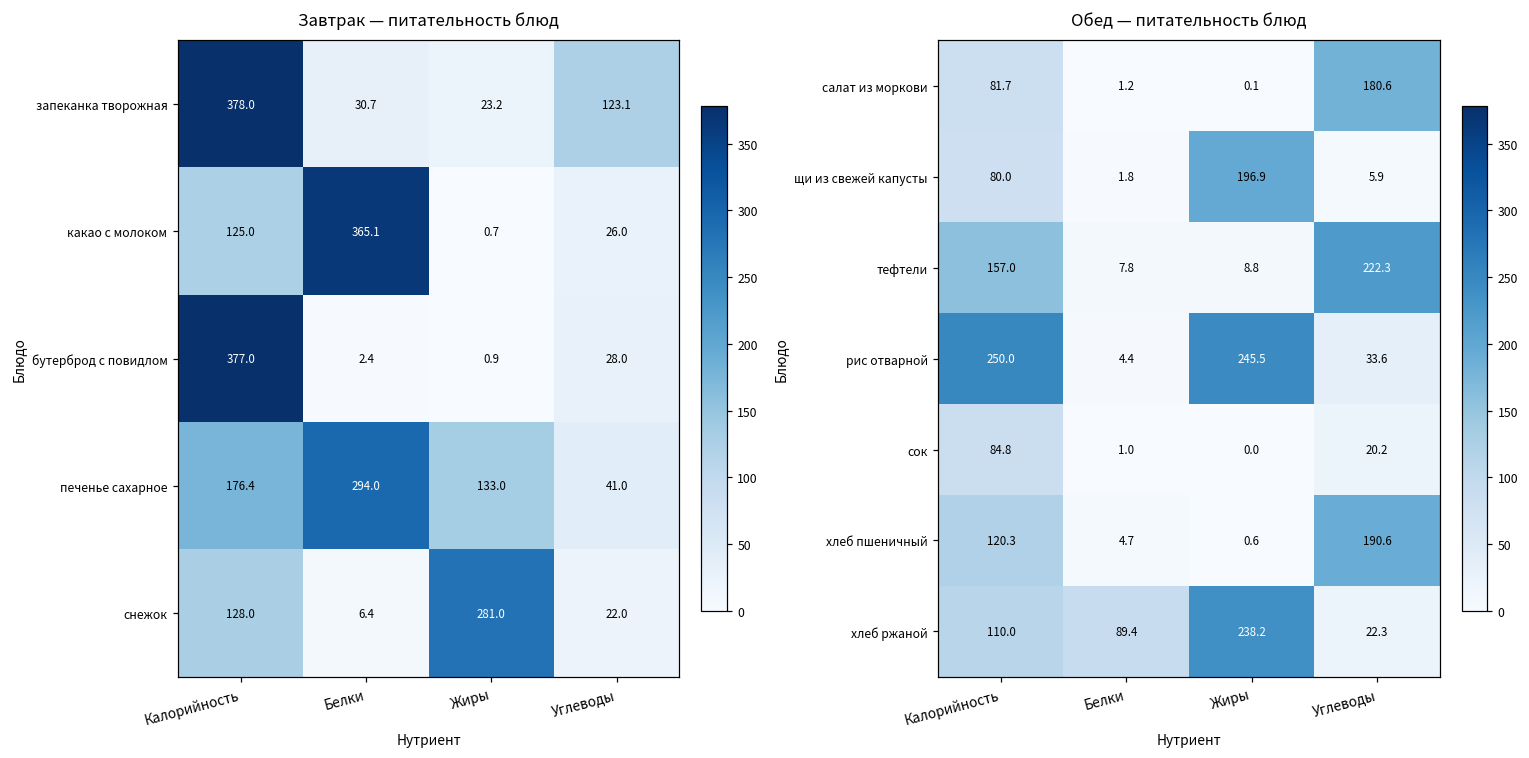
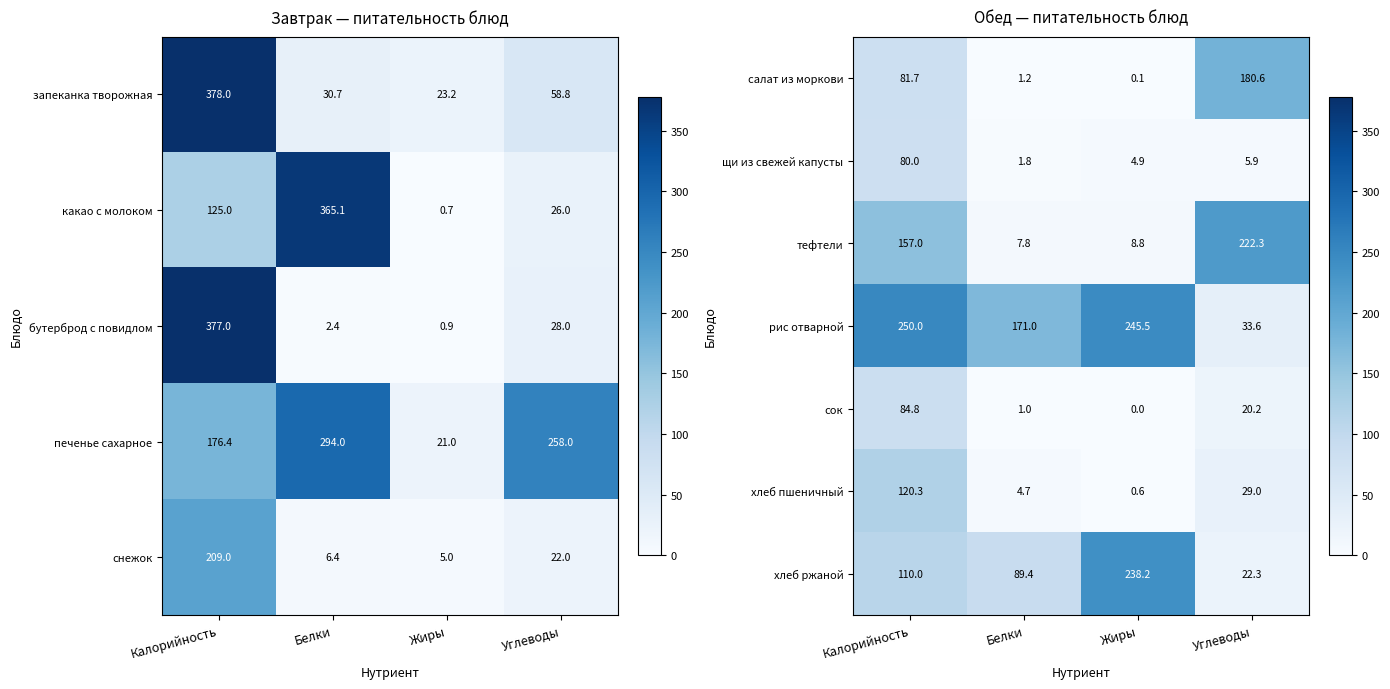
Завтрак — питательность блюд, запеканка творожная, Углеводы: 123.1 -> 58.8
Завтрак — питательность блюд, печенье сахарное, Жиры: 133.0 -> 21.0
Завтрак — питательность блюд, печенье сахарное, Углеводы: 41.0 -> 258.0
Завтрак — питательность блюд, снежок, Калорийность: 128.0 -> 209.0
Завтрак — питательность блюд, снежок, Жиры: 281.0 -> 5.0
Обед — питательность блюд, щи из свежей капусты, Жиры: 196.9 -> 4.9
Обед — питательность блюд, рис отварной, Белки: 4.4 -> 171.0
Обед — питательность блюд, хлеб пшеничный, Углеводы: 190.6 -> 29.0
